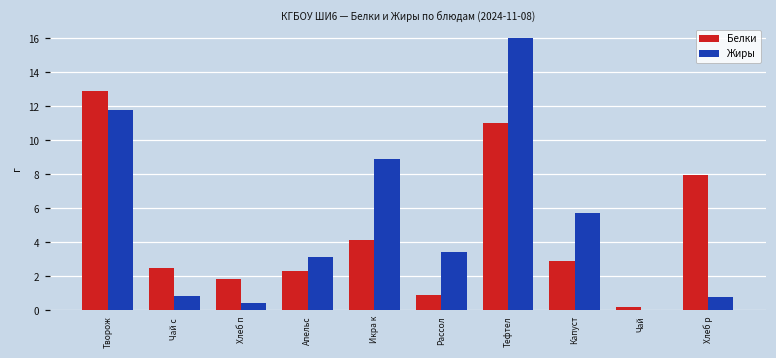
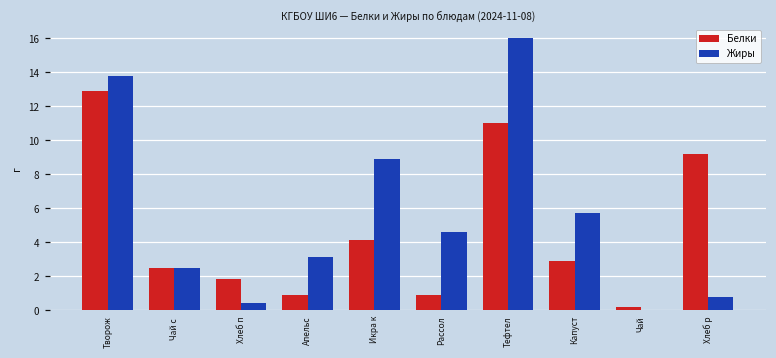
Жиры, Творож: 11.8 -> 13.8
Жиры, Чай с: 0.8 -> 2.5
Белки, Апельс: 2.3 -> 0.9
Жиры, Рассол: 3.4 -> 4.6
Белки, Хлеб р: 7.9 -> 9.2
